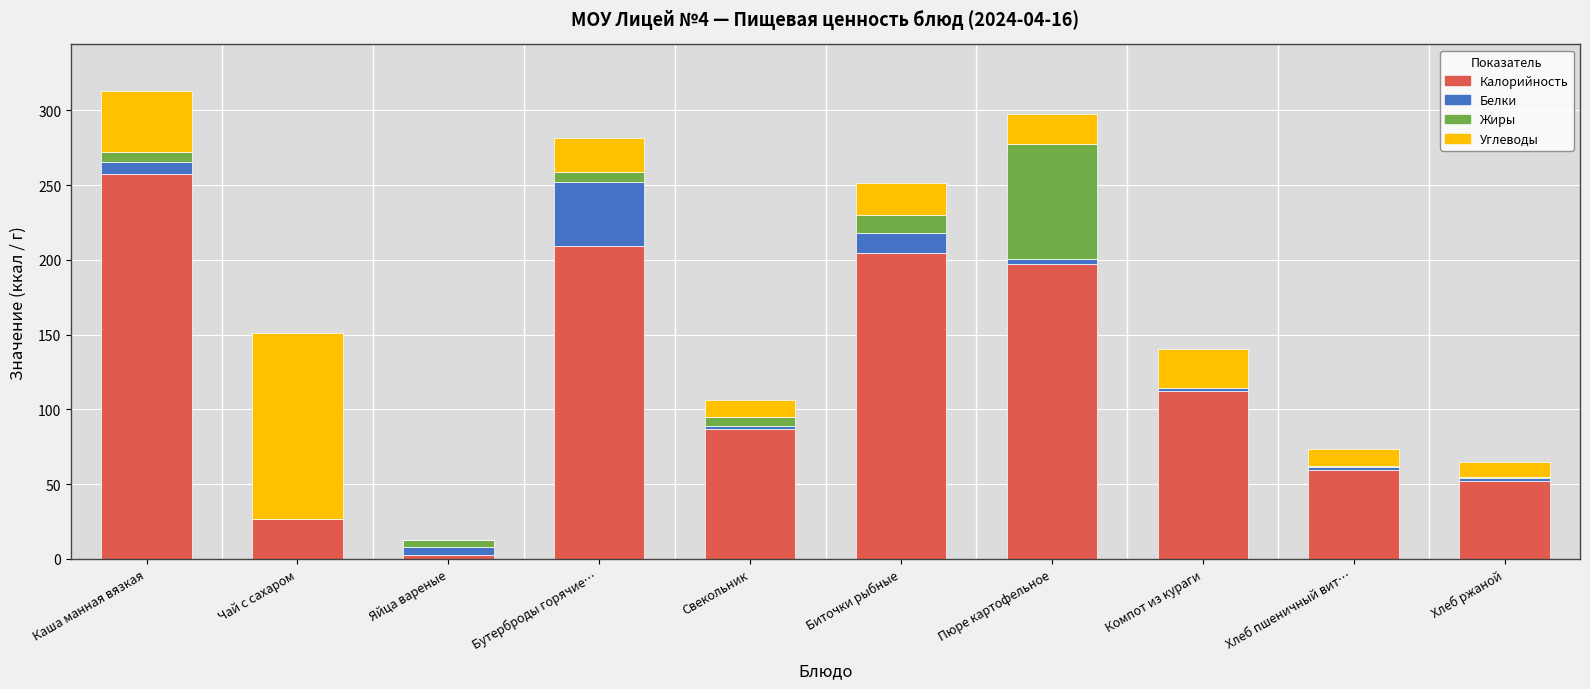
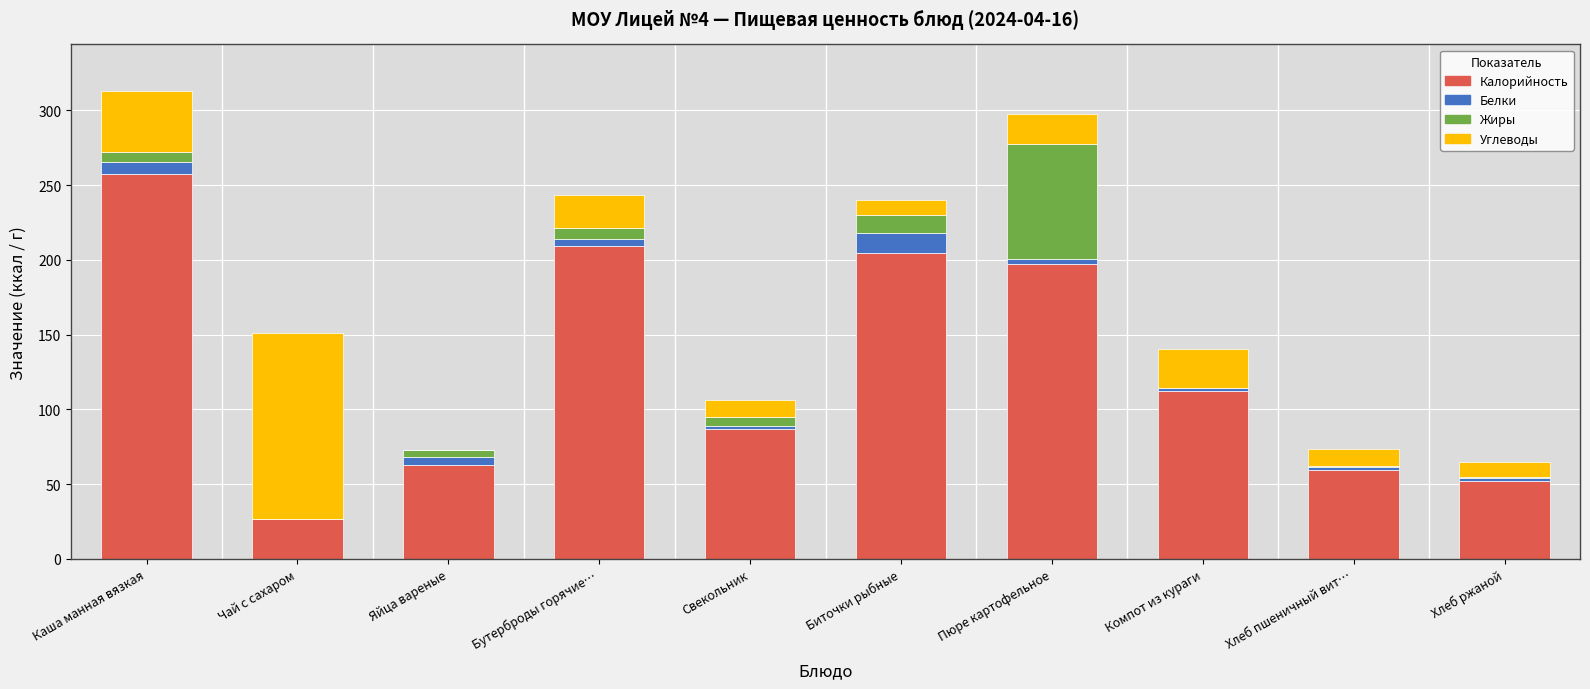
Калорийность, Яйца вареные: 3 -> 63
Белки, Бутерброды горячие…: 43 -> 5
Углеводы, Биточки рыбные: 22 -> 10
